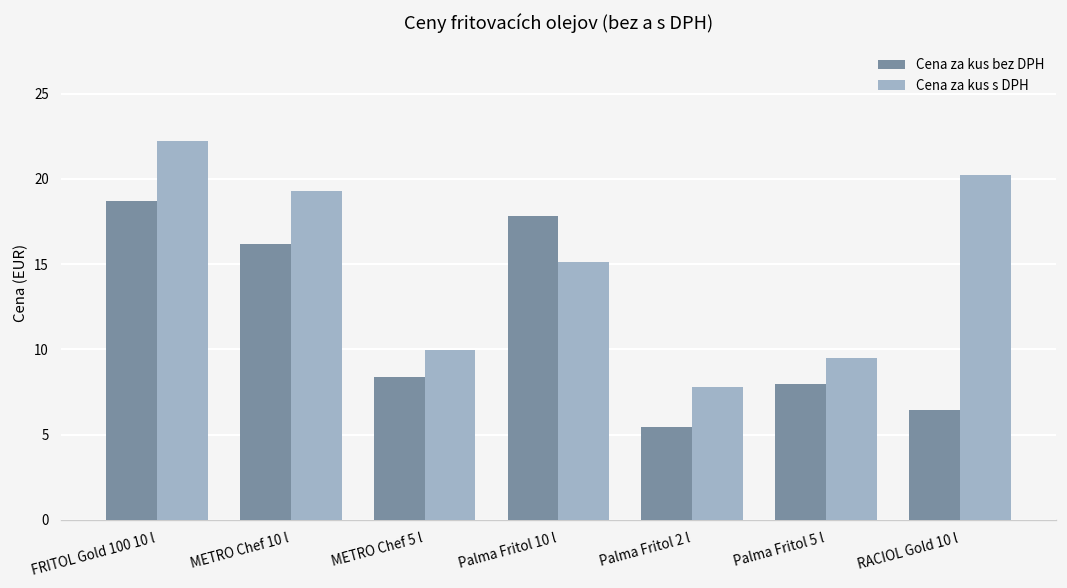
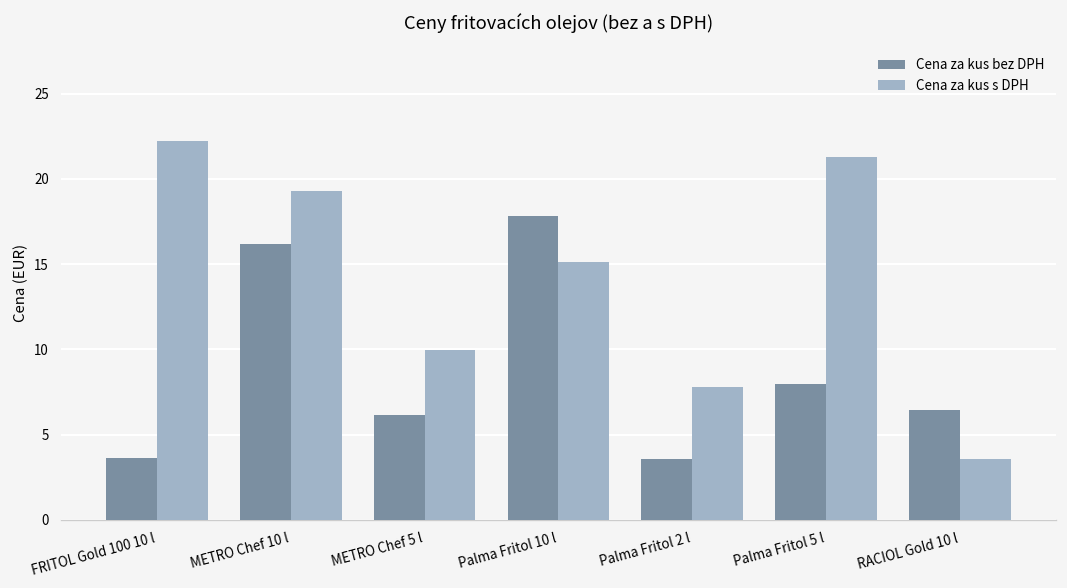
Cena za kus bez DPH, FRITOL Gold 100 10 l: 18.7 -> 3.6
Cena za kus bez DPH, METRO Chef 5 l: 8.4 -> 6.2
Cena za kus bez DPH, Palma Fritol 2 l: 5.4 -> 3.6
Cena za kus s DPH, Palma Fritol 5 l: 9.5 -> 21.3
Cena za kus s DPH, RACIOL Gold 10 l: 20.2 -> 3.6
